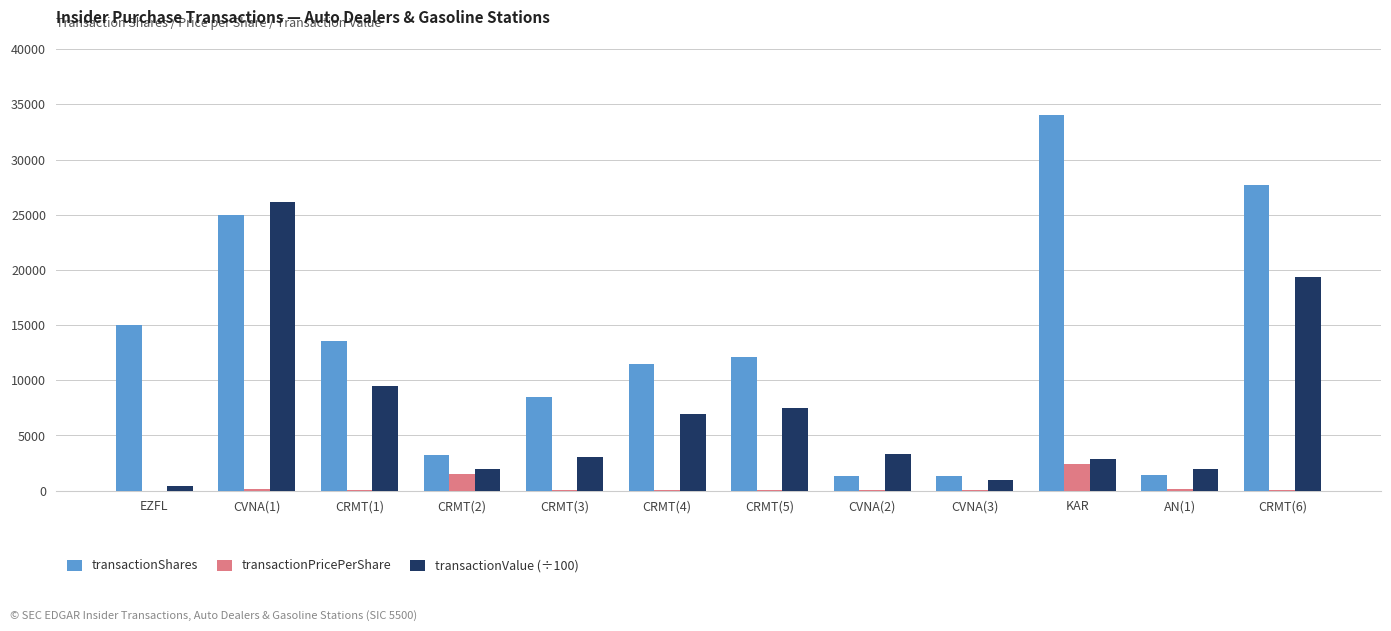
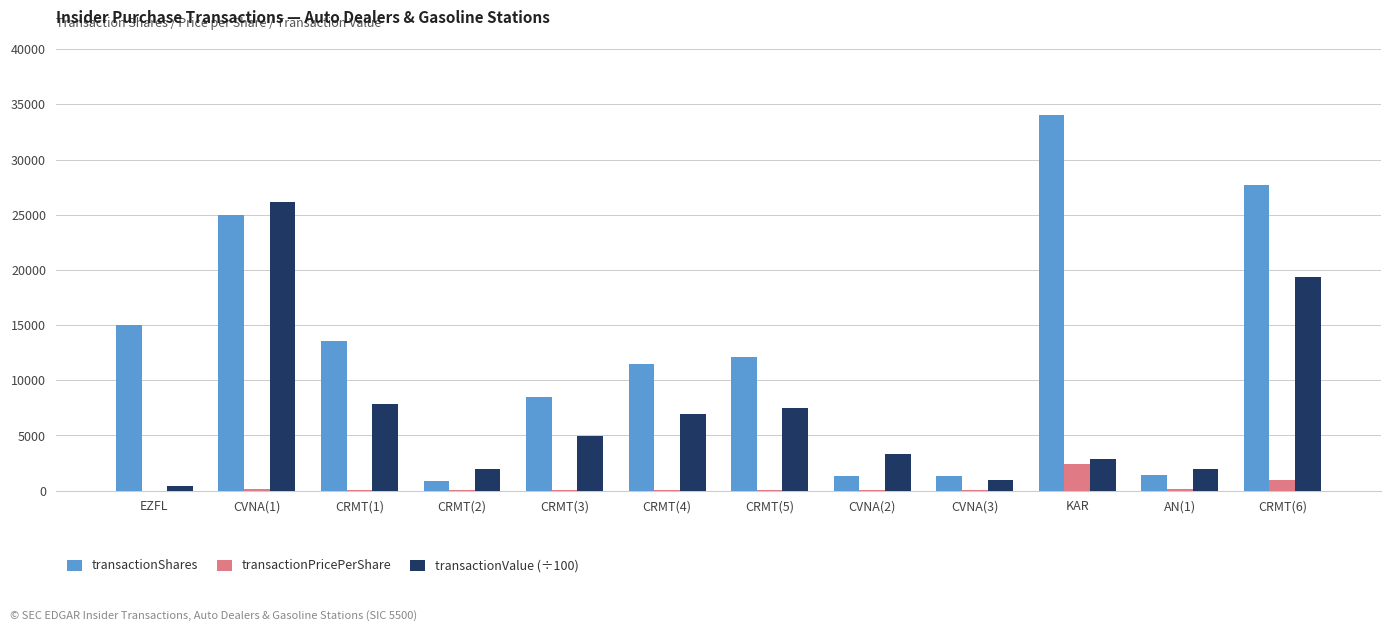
transactionValue (÷100), CRMT(1): 9500 -> 7800
transactionShares, CRMT(2): 3200 -> 900
transactionPricePerShare, CRMT(2): 1500 -> 100
transactionValue (÷100), CRMT(3): 3000 -> 4900
transactionPricePerShare, CRMT(6): 100 -> 1000
